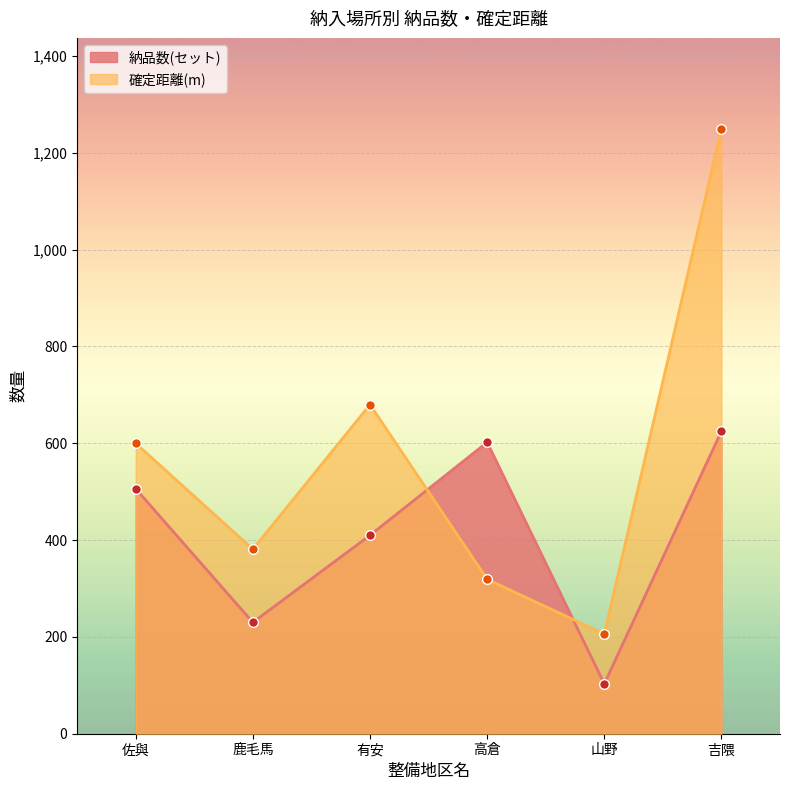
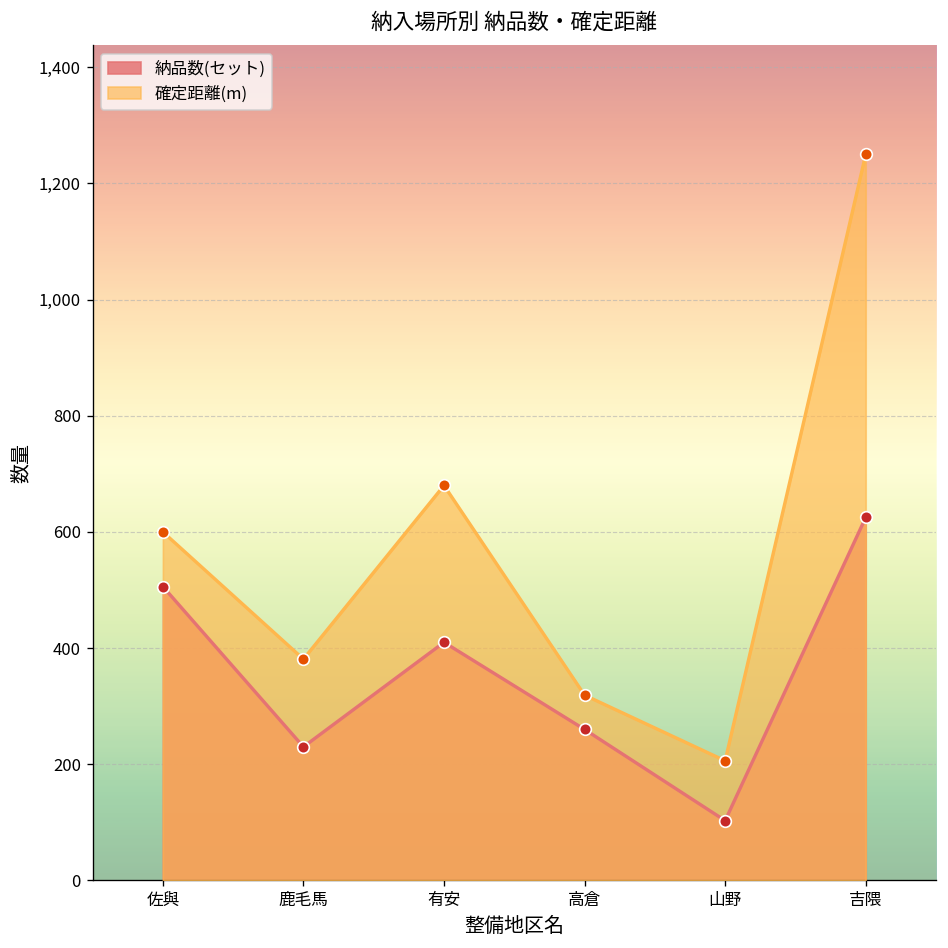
納品数(セット), 高倉: 600 -> 260
